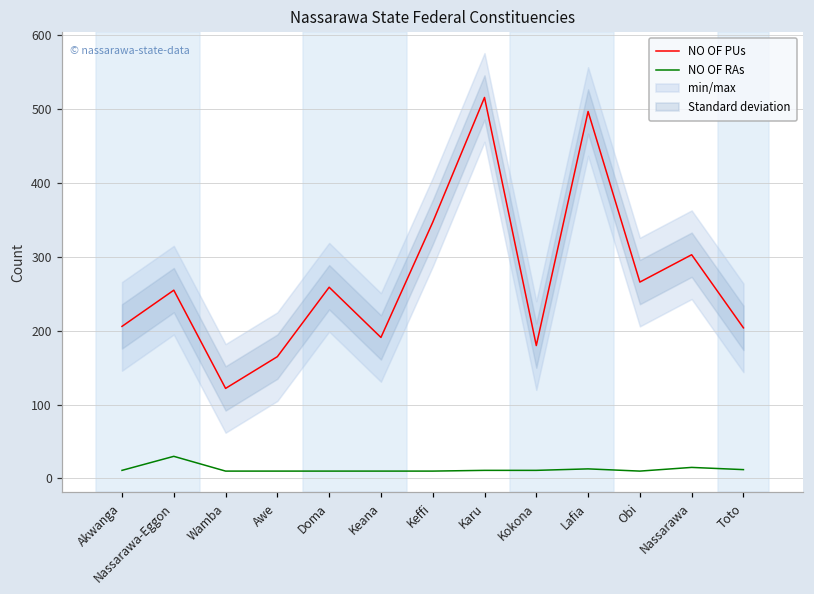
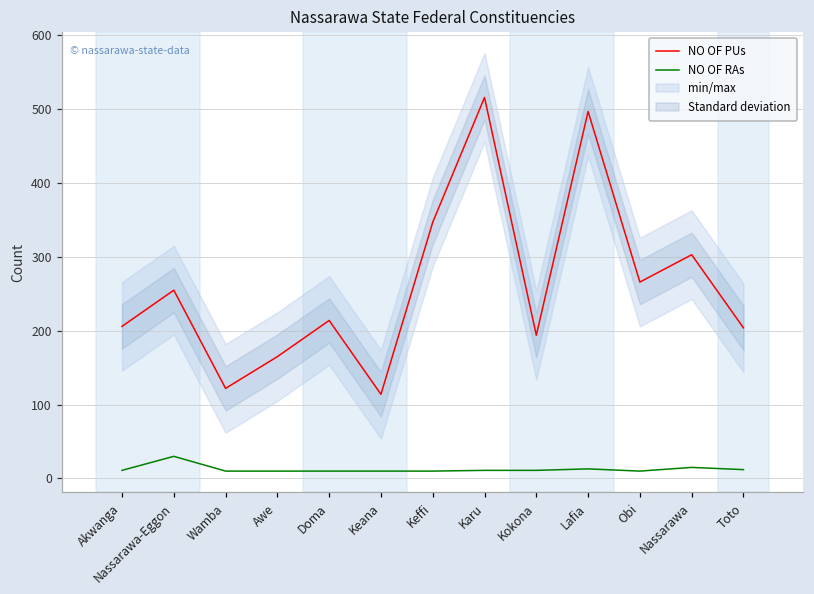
NO OF PUs, Doma: 260 -> 210
NO OF PUs, Keana: 190 -> 110
NO OF PUs, Kokona: 180 -> 190
